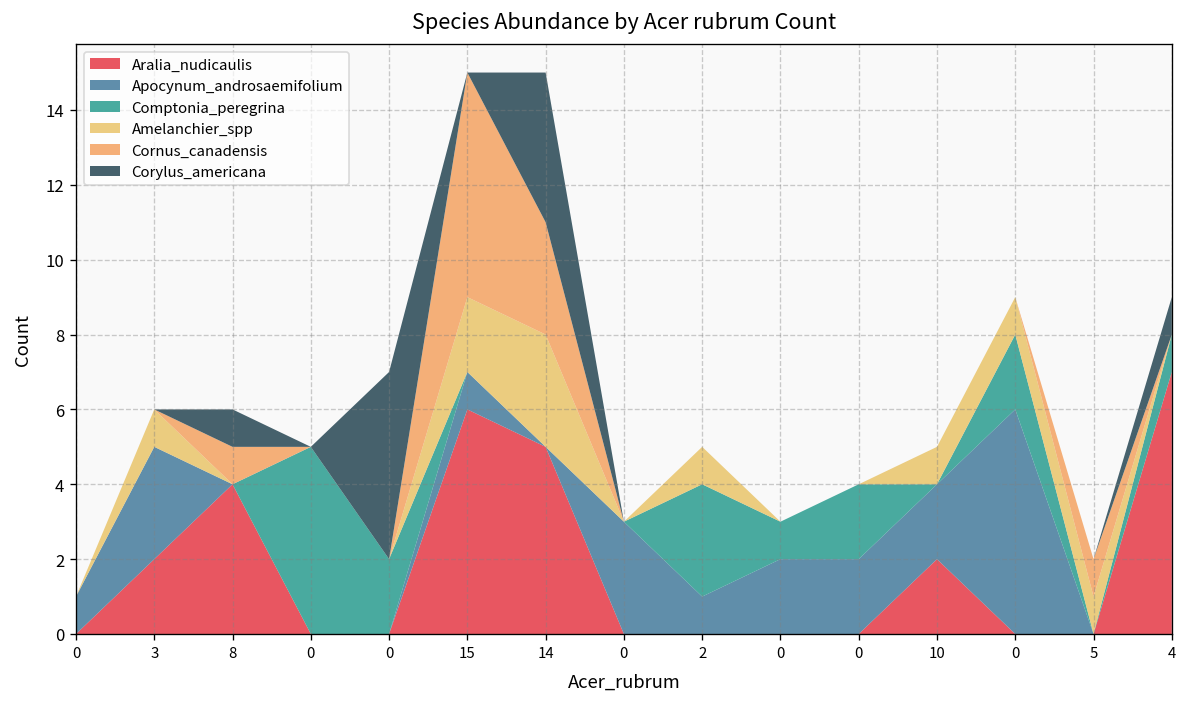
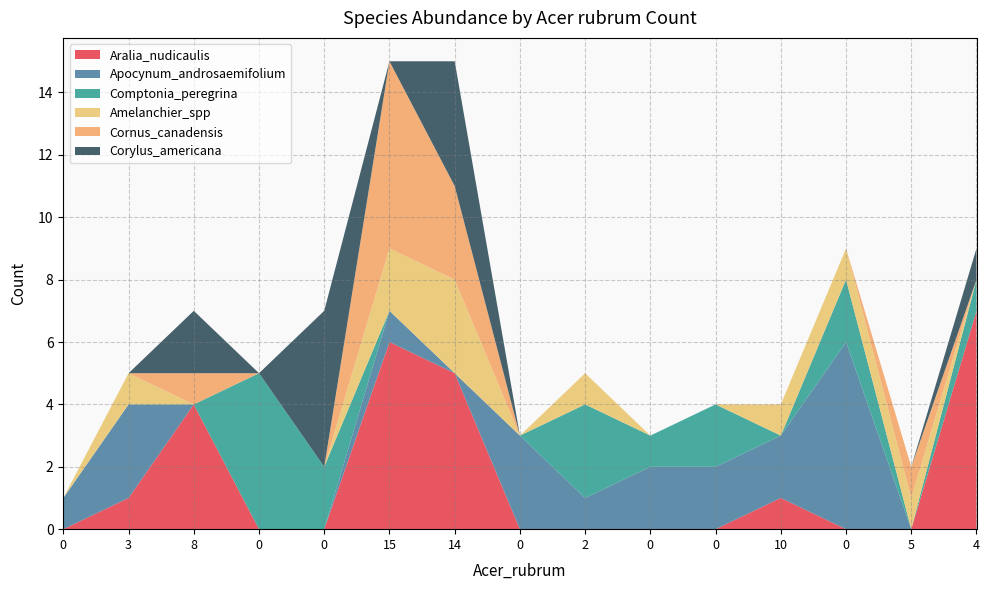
Aralia_nudicaulis, 3: 2 -> 1
Corylus_americana, 8: 1 -> 2
Aralia_nudicaulis, 10: 2 -> 1
